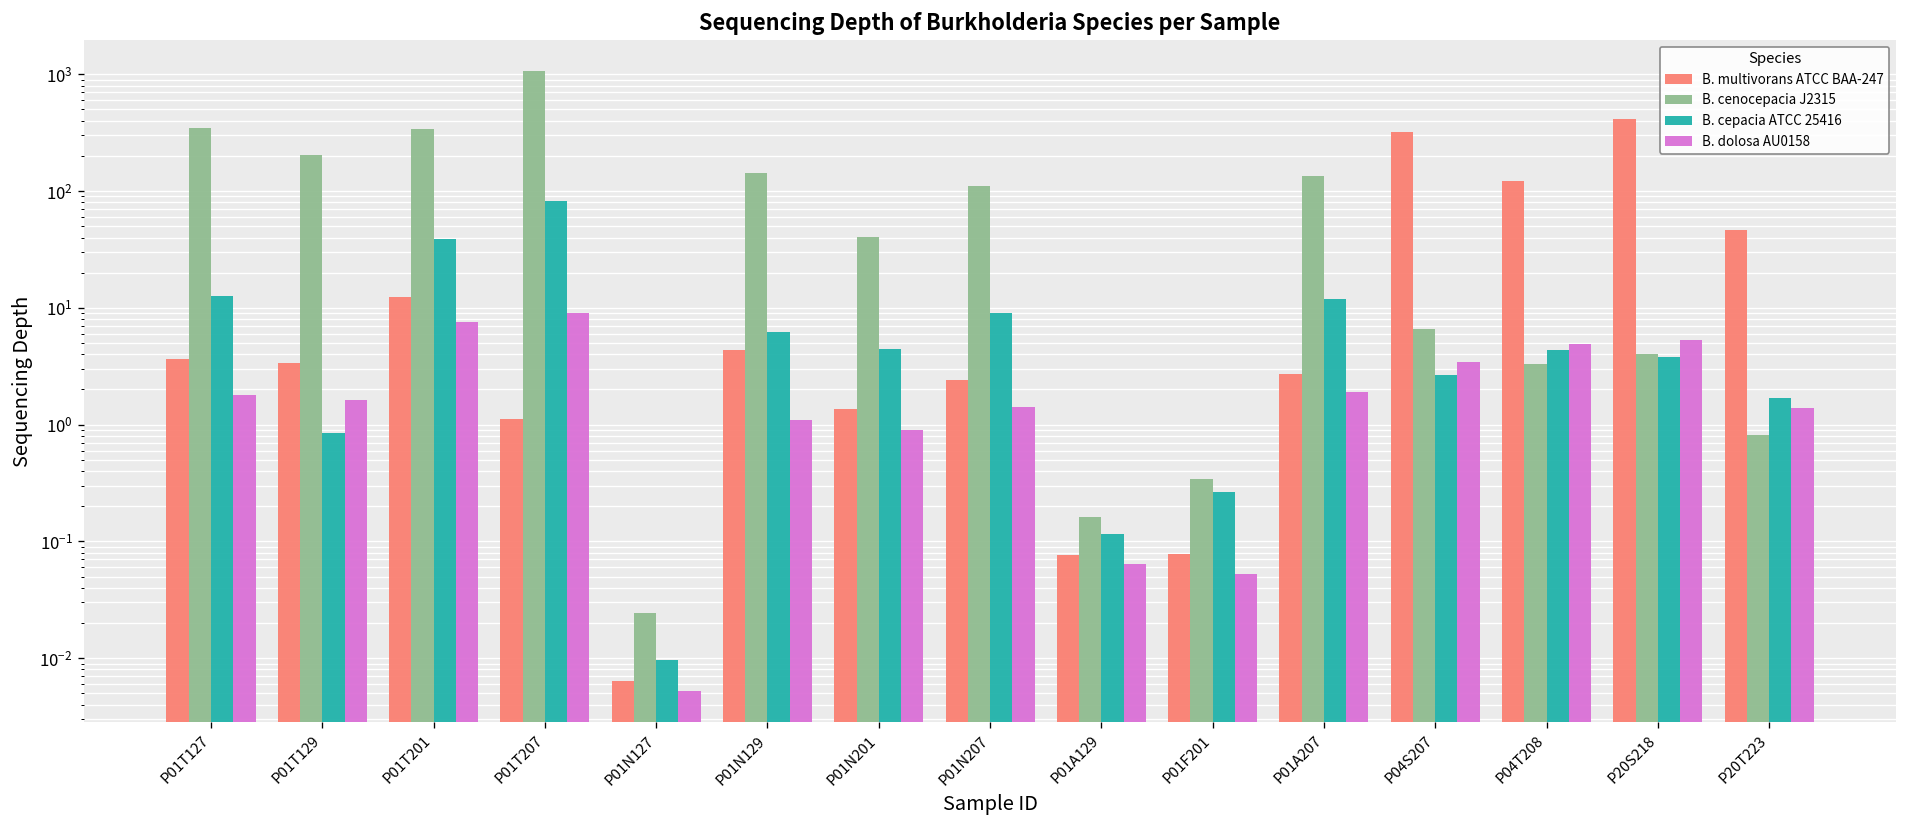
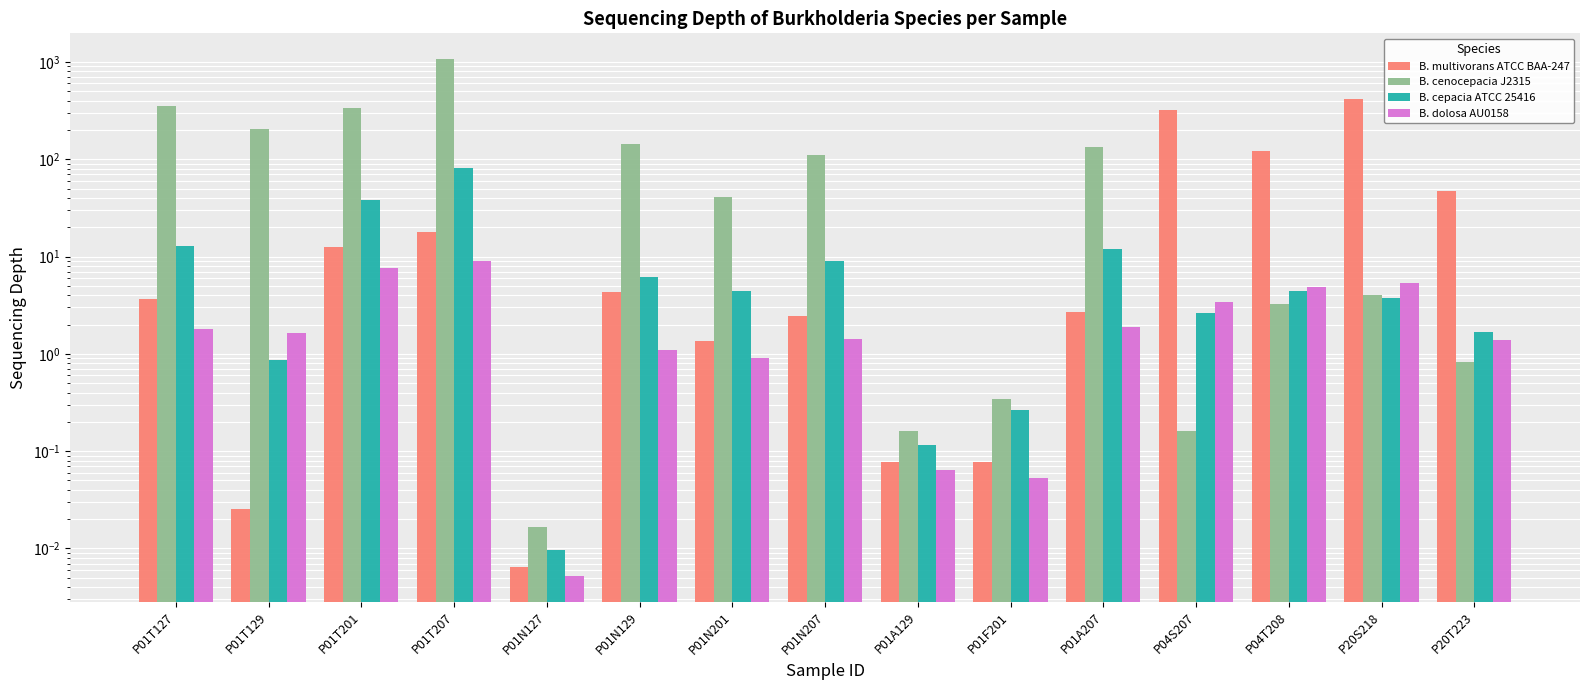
B. multivorans ATCC BAA-247, P01T129: 3.3 -> 0.025
B. multivorans ATCC BAA-247, P01T207: 1.1 -> 18
B. cenocepacia J2315, P01N127: 0.024 -> 0.017
B. cenocepacia J2315, P04S207: 7 -> 0.16
